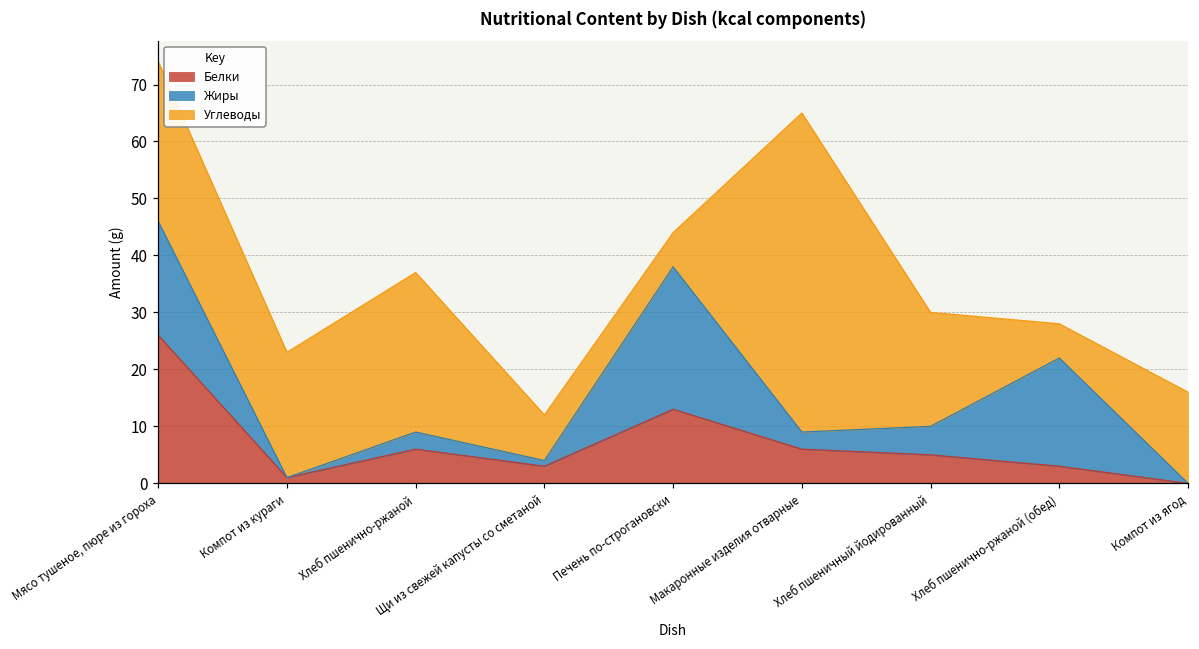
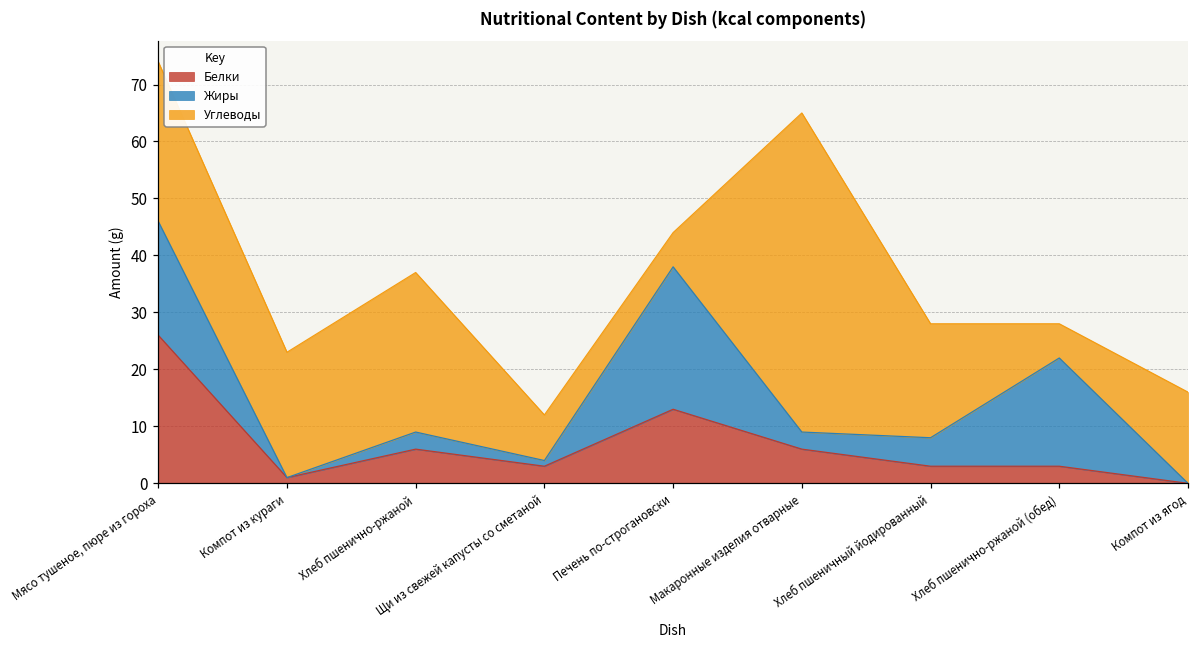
Белки, Хлеб пшеничный йодированный: 5 -> 3
